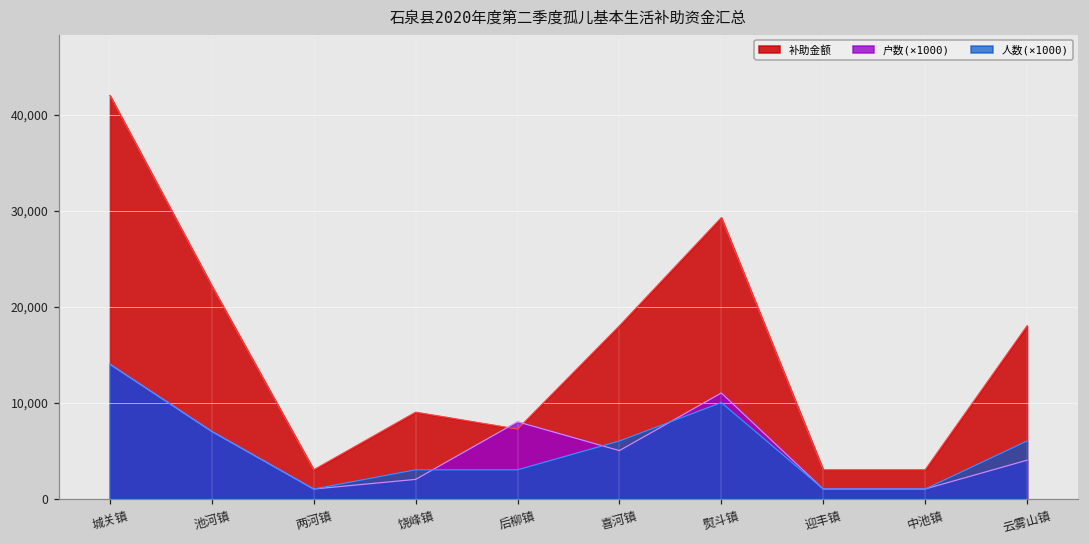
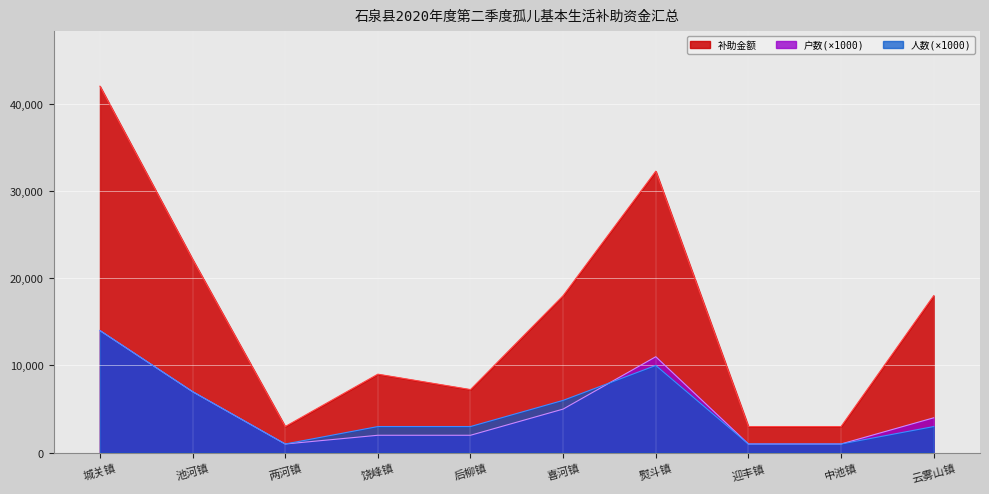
户数(×1000), 后柳镇: 8,000 -> 2,000
补助金额, 熨斗镇: 29,000 -> 32,000
人数(×1000), 云雾山镇: 6,000 -> 3,000
